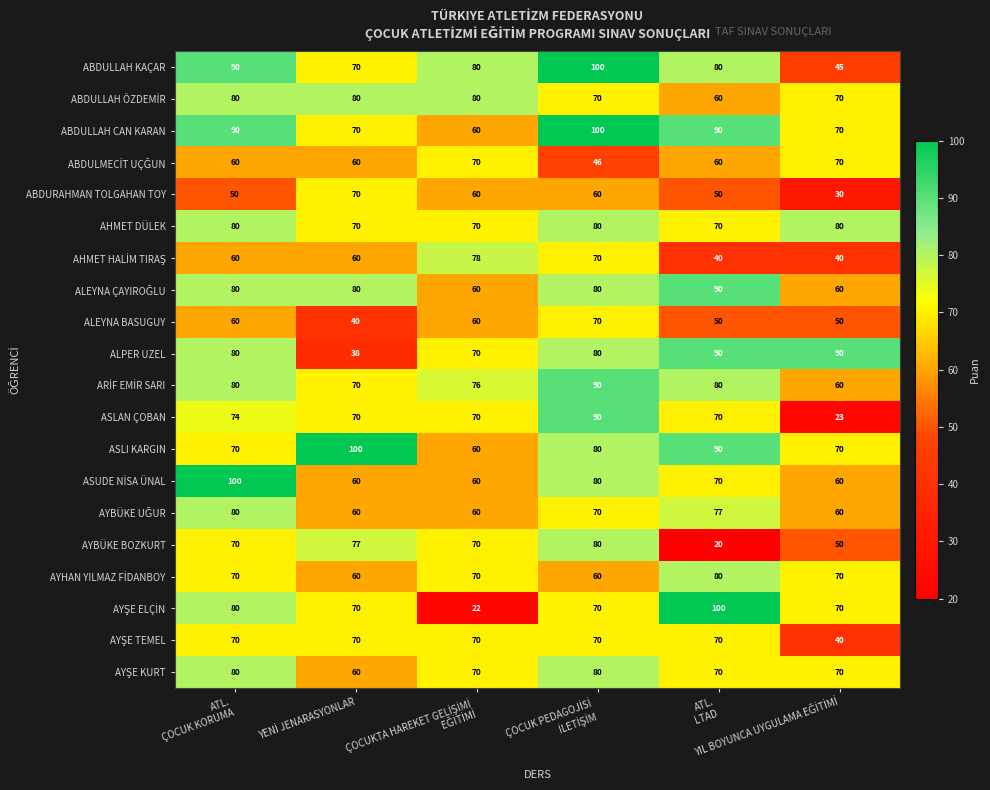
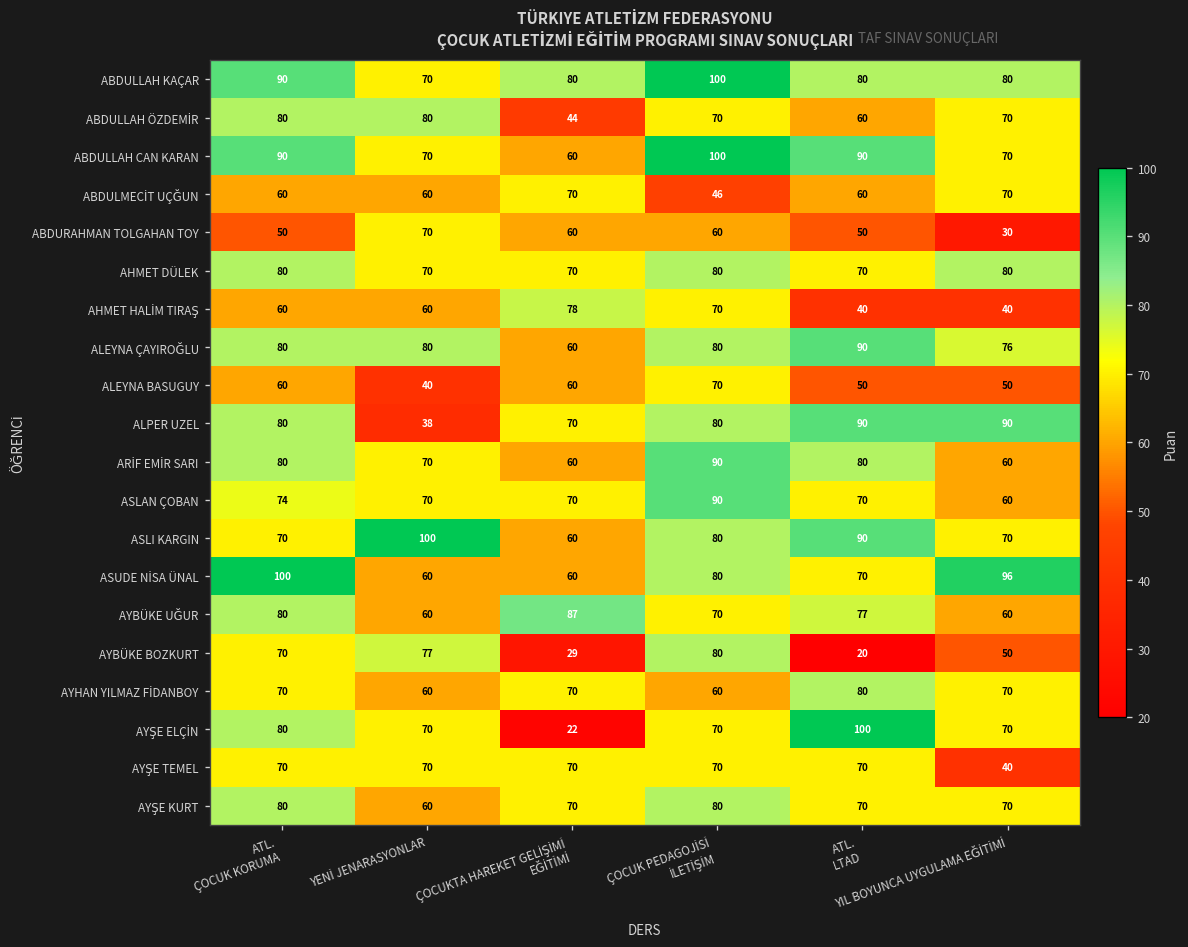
ABDULLAH KAÇAR, YIL BOYUNCA UYGULAMA EĞİTİMİ: 45 -> 80
ABDULLAH ÖZDEMİR, ÇOCUKTA HAREKET GELİŞİMİ EĞİTİMİ: 80 -> 44
ALEYNA ÇAYIROĞLU, YIL BOYUNCA UYGULAMA EĞİTİMİ: 60 -> 76
ARİF EMİR SARI, ÇOCUKTA HAREKET GELİŞİMİ EĞİTİMİ: 76 -> 60
ASLAN ÇOBAN, YIL BOYUNCA UYGULAMA EĞİTİMİ: 23 -> 60
ASUDE NİSA ÜNAL, YIL BOYUNCA UYGULAMA EĞİTİMİ: 60 -> 96
AYBÜKE UĞUR, ÇOCUKTA HAREKET GELİŞİMİ EĞİTİMİ: 60 -> 87
AYBÜKE BOZKURT, ÇOCUKTA HAREKET GELİŞİMİ EĞİTİMİ: 70 -> 29
